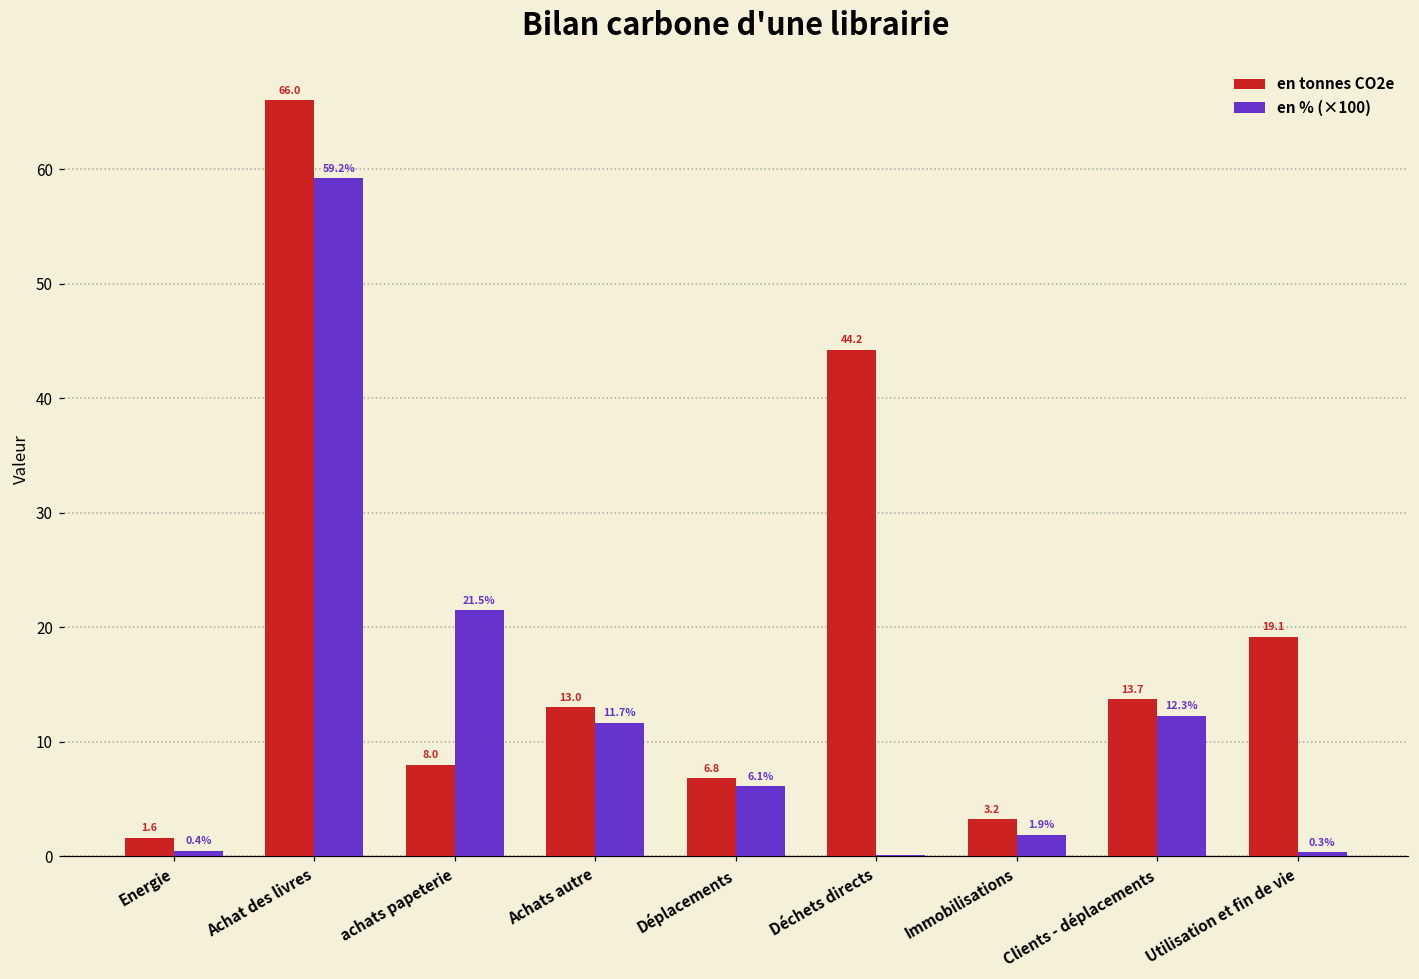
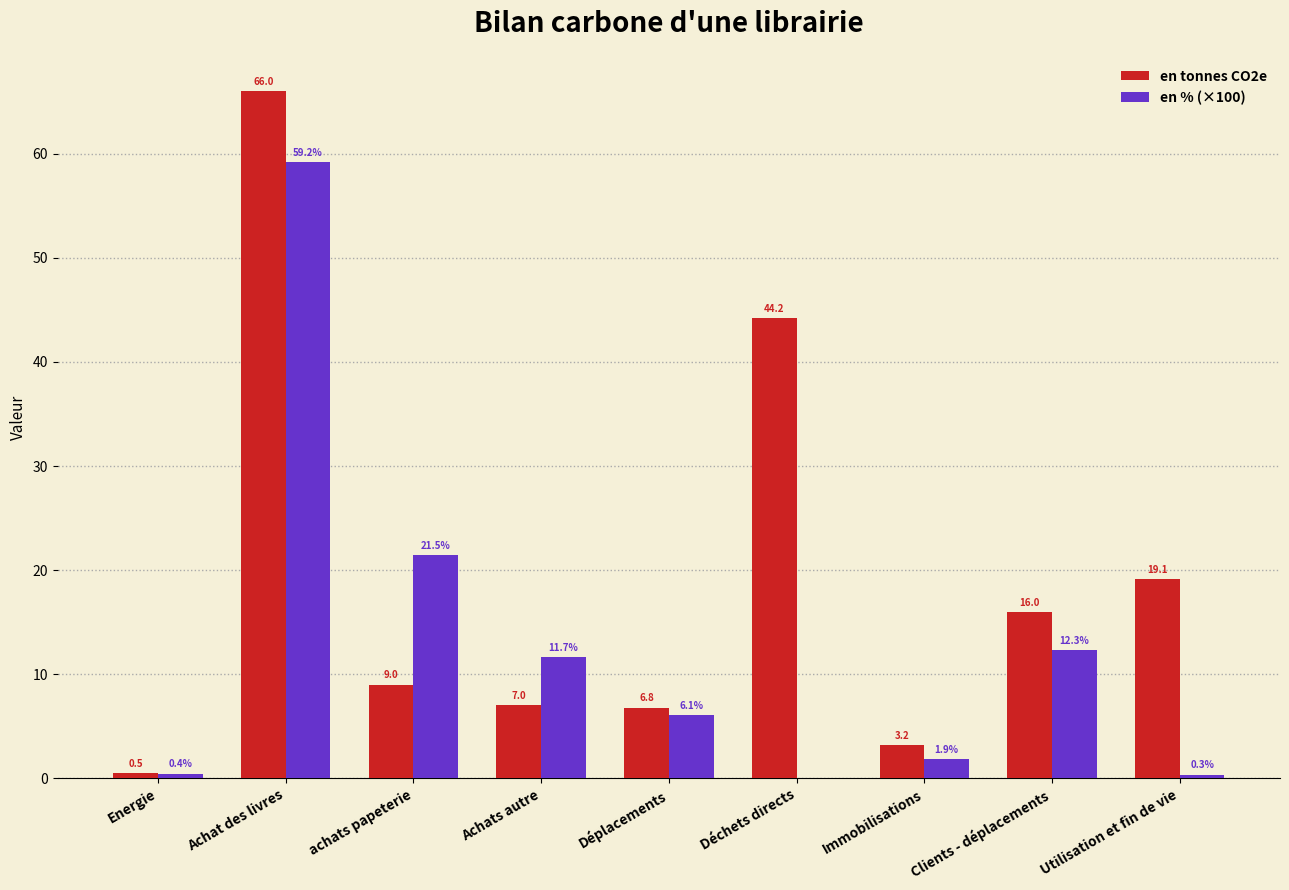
en tonnes CO2e, Energie: 1.6 -> 0.5
en tonnes CO2e, achats papeterie: 8.0 -> 9.0
en tonnes CO2e, Achats autre: 13.0 -> 7.0
en tonnes CO2e, Clients - déplacements: 13.7 -> 16.0
